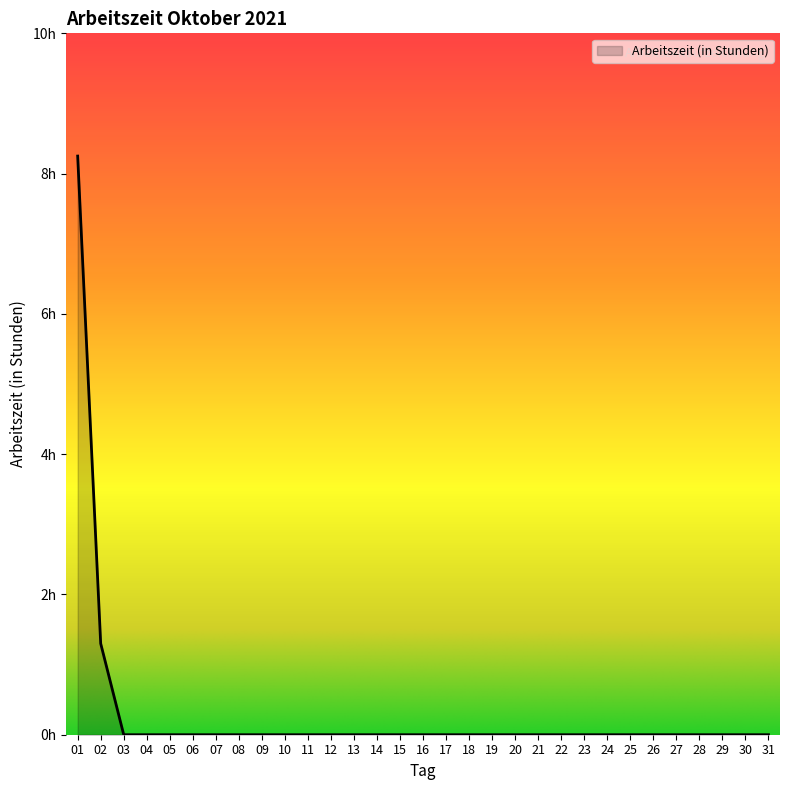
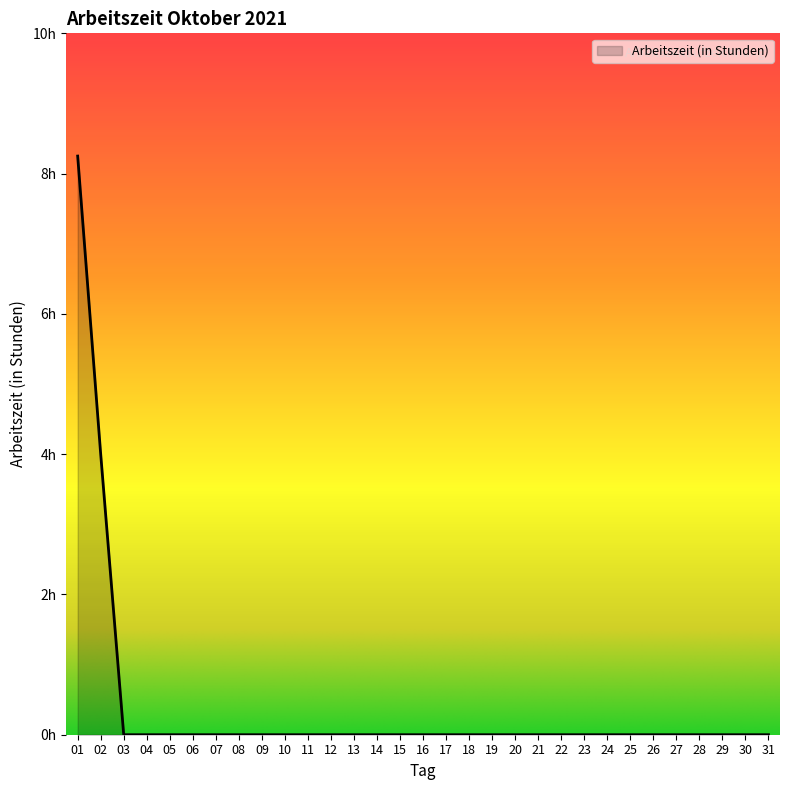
02: 1.3h -> 4.0h
